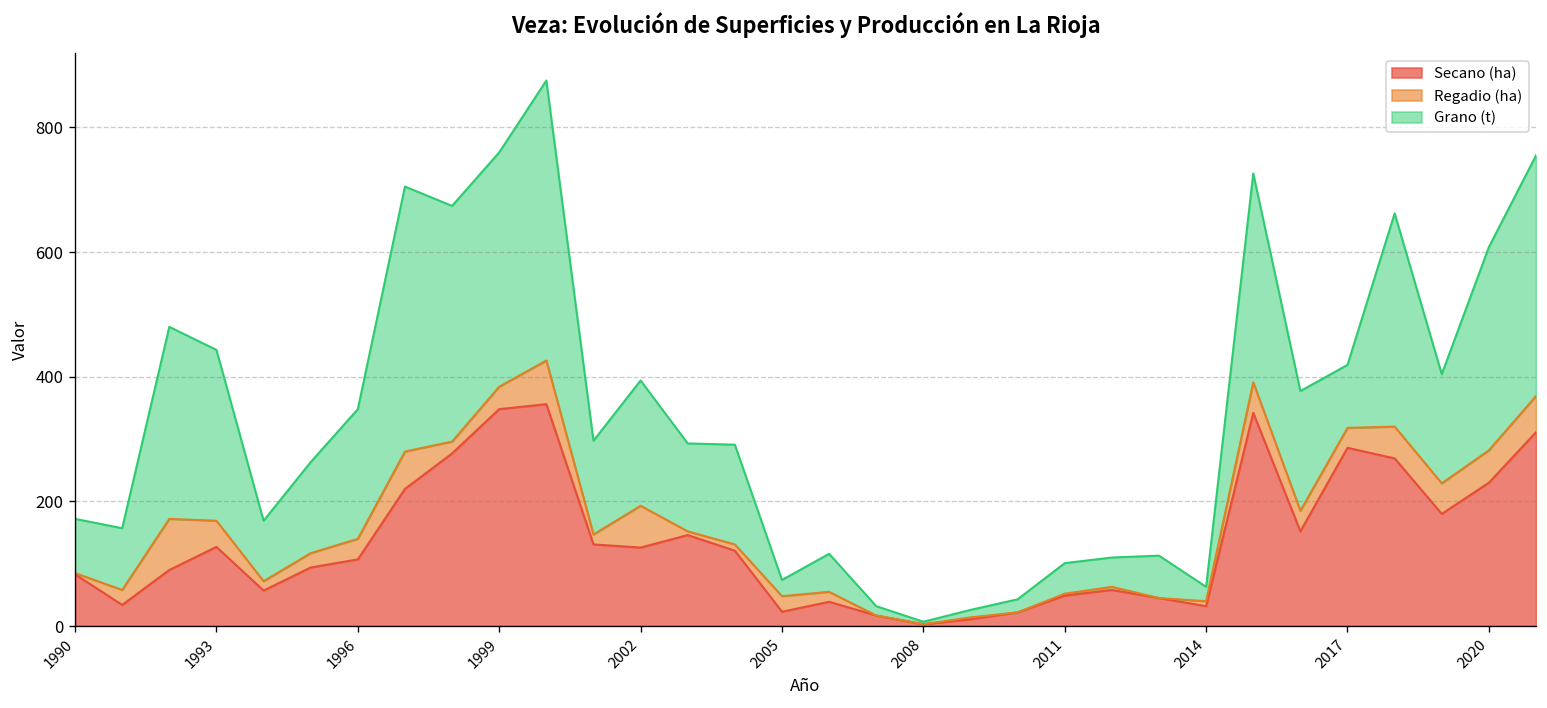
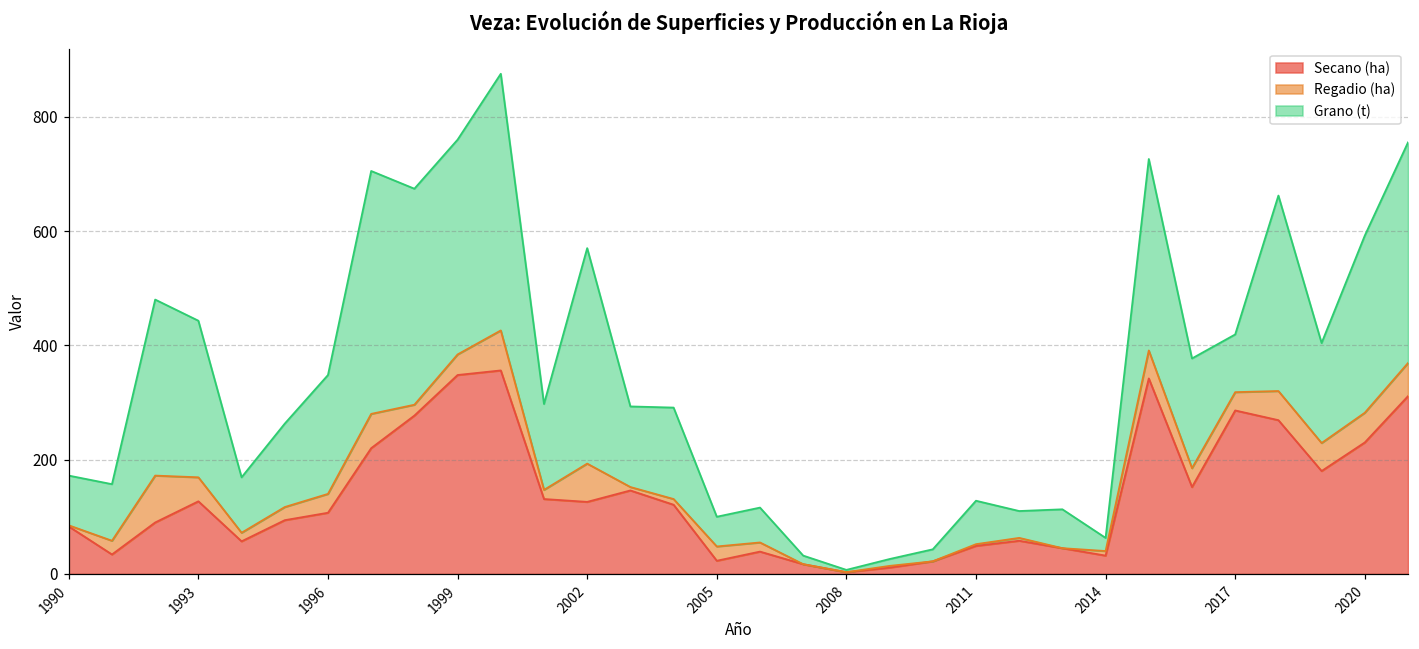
Grano (t), 2002: 200 -> 380
Grano (t), 2005: 30 -> 50
Grano (t), 2011: 50 -> 80
Grano (t), 2020: 330 -> 310
